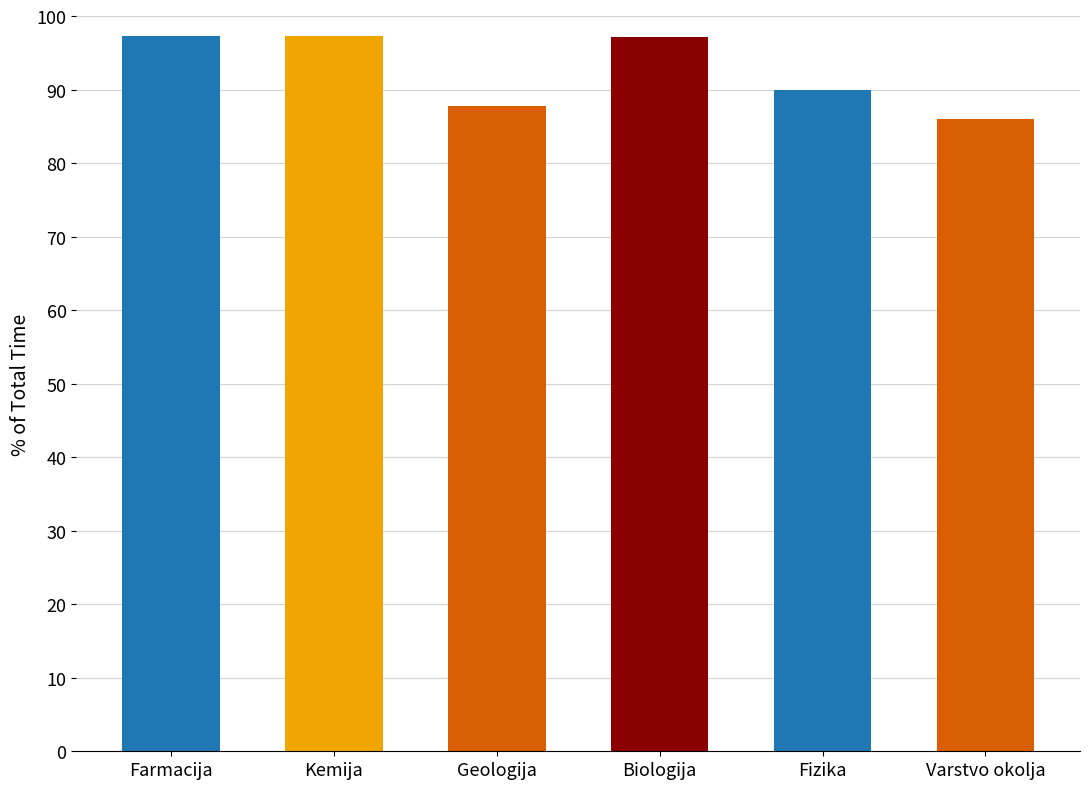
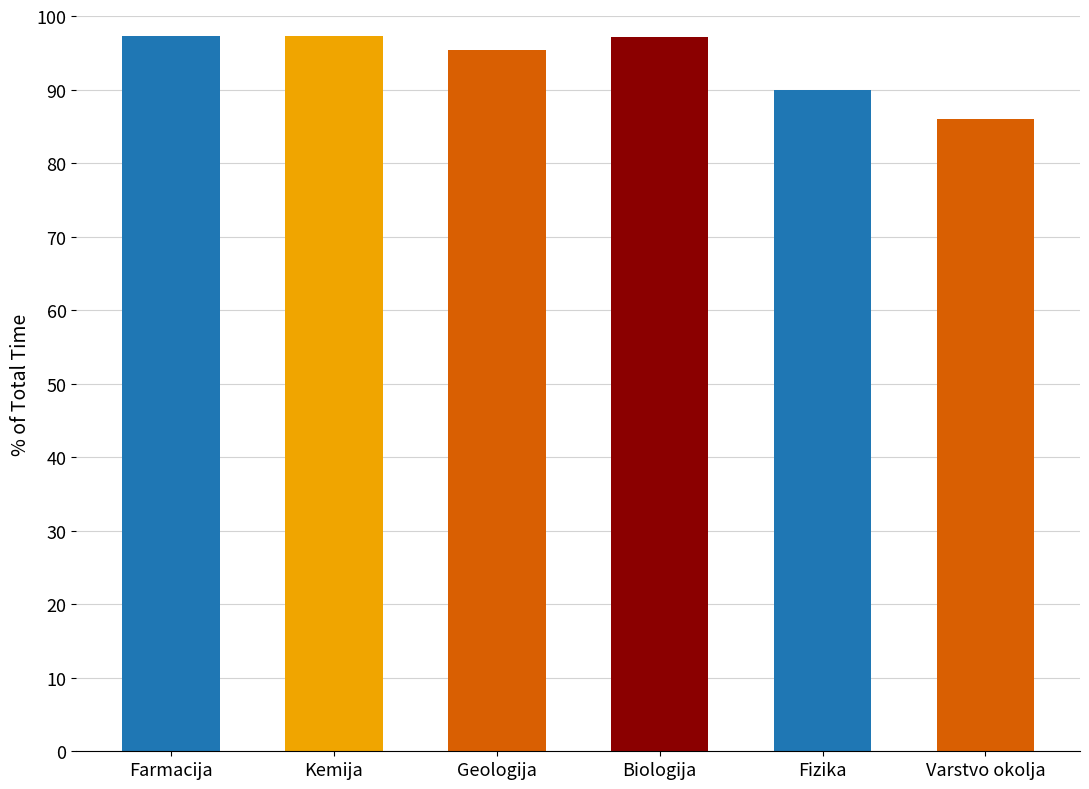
Geologija: 88 -> 95
